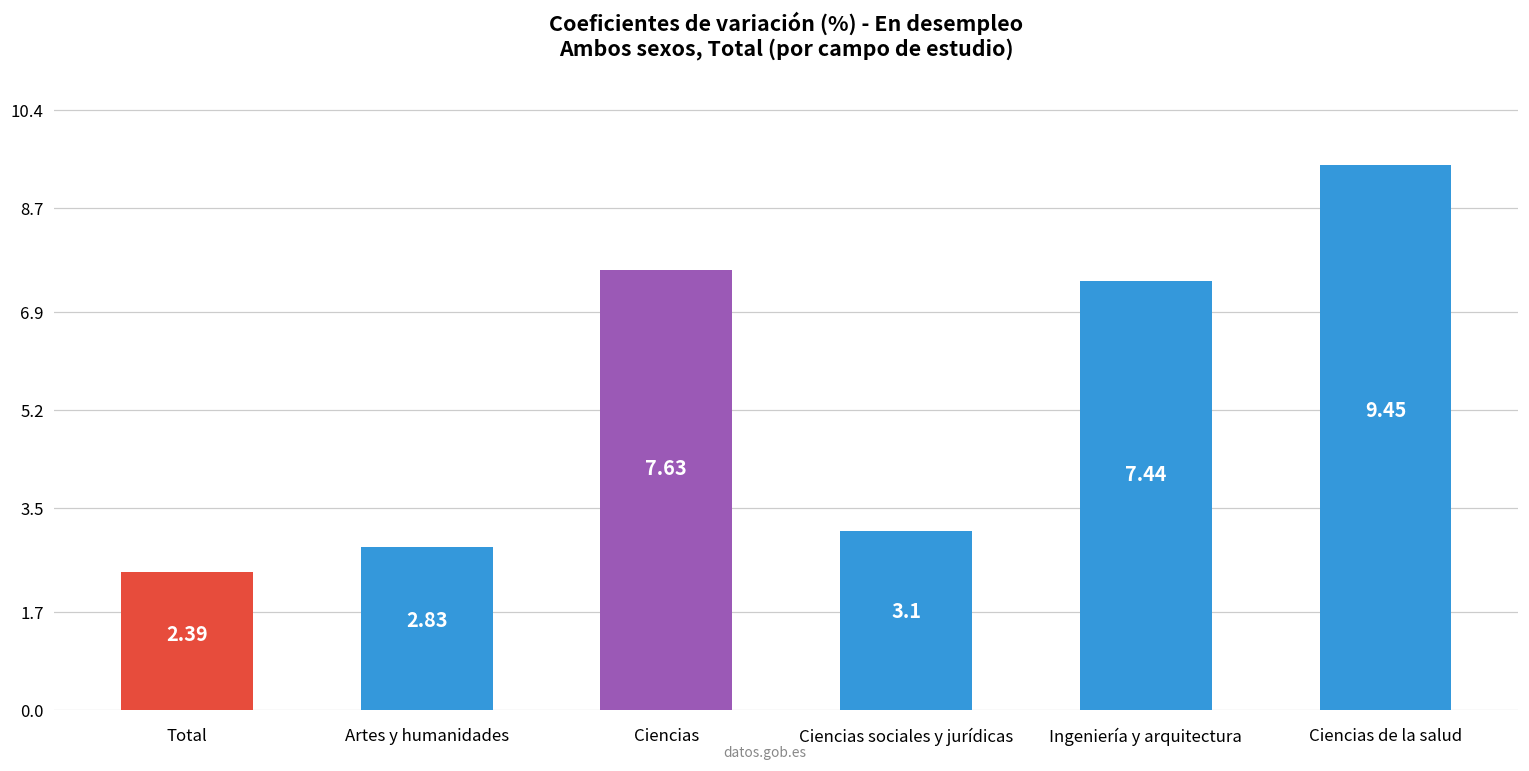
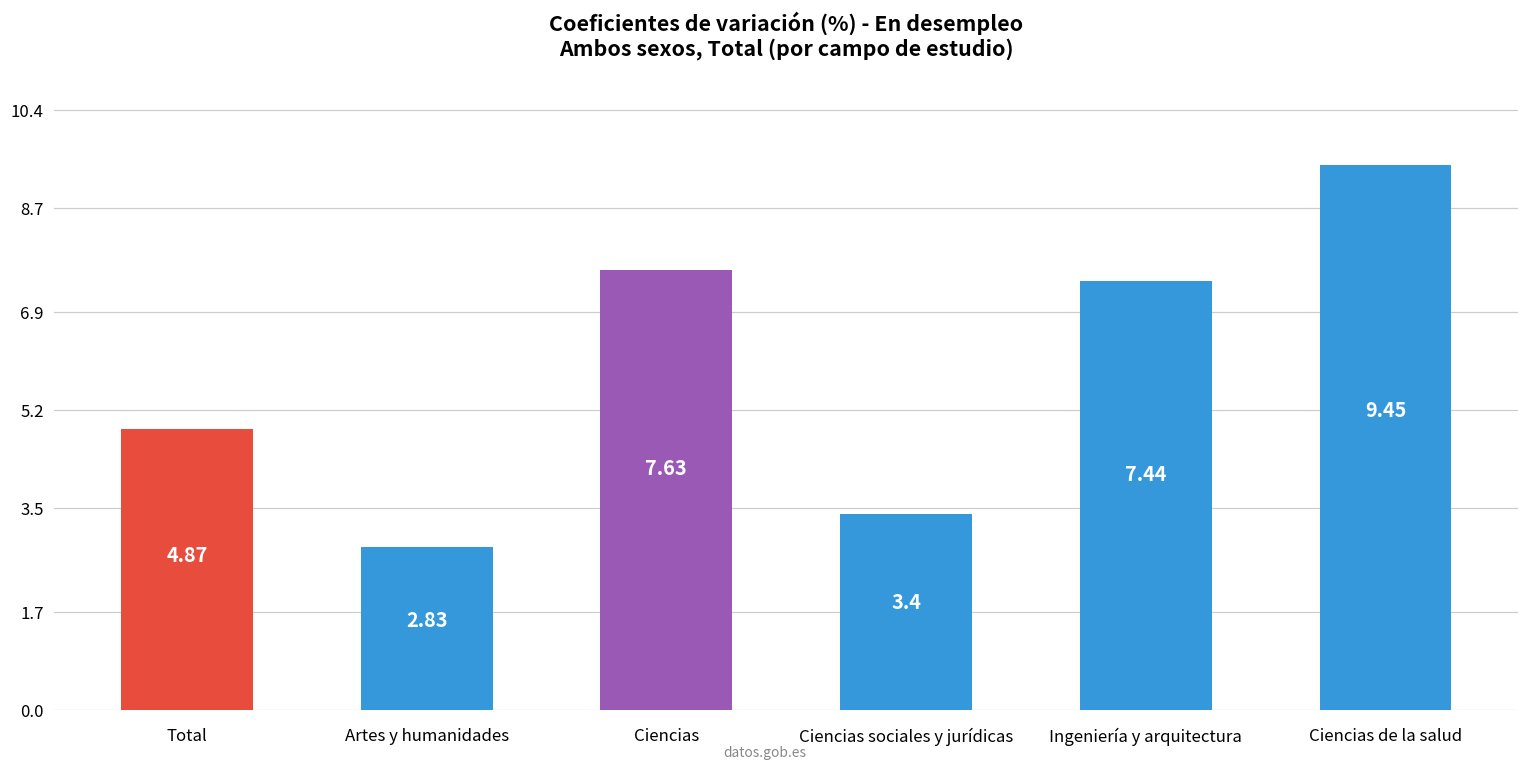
Total: 2.39 -> 4.87
Ciencias sociales y jurídicas: 3.1 -> 3.4
